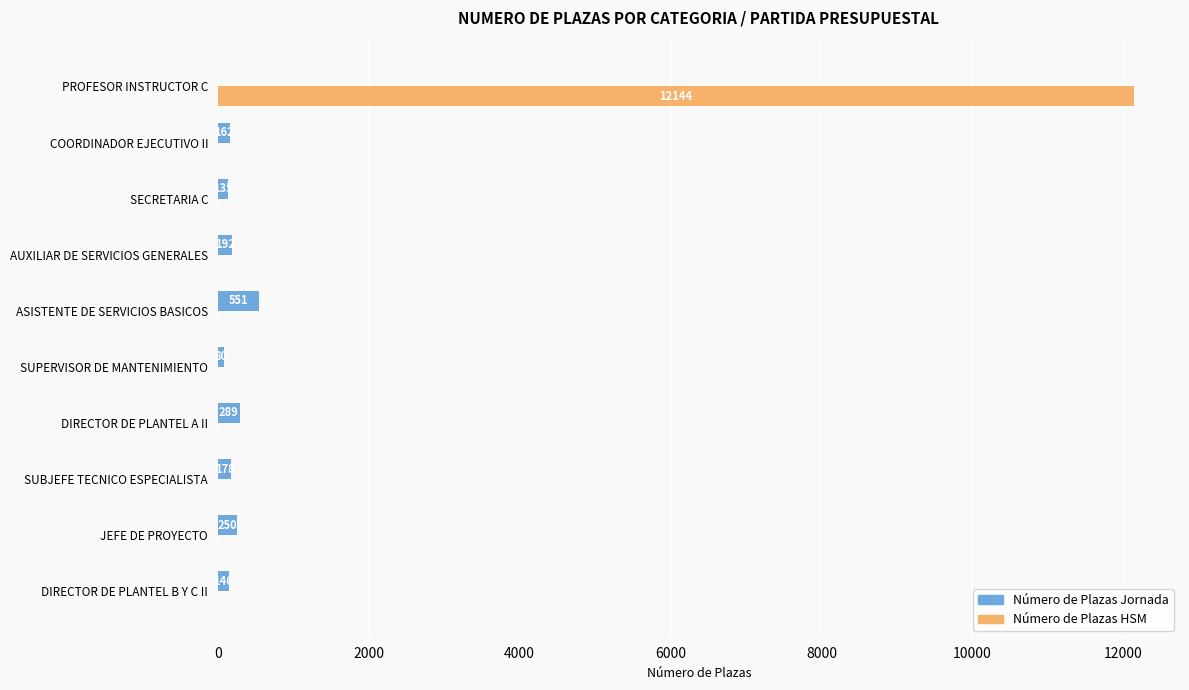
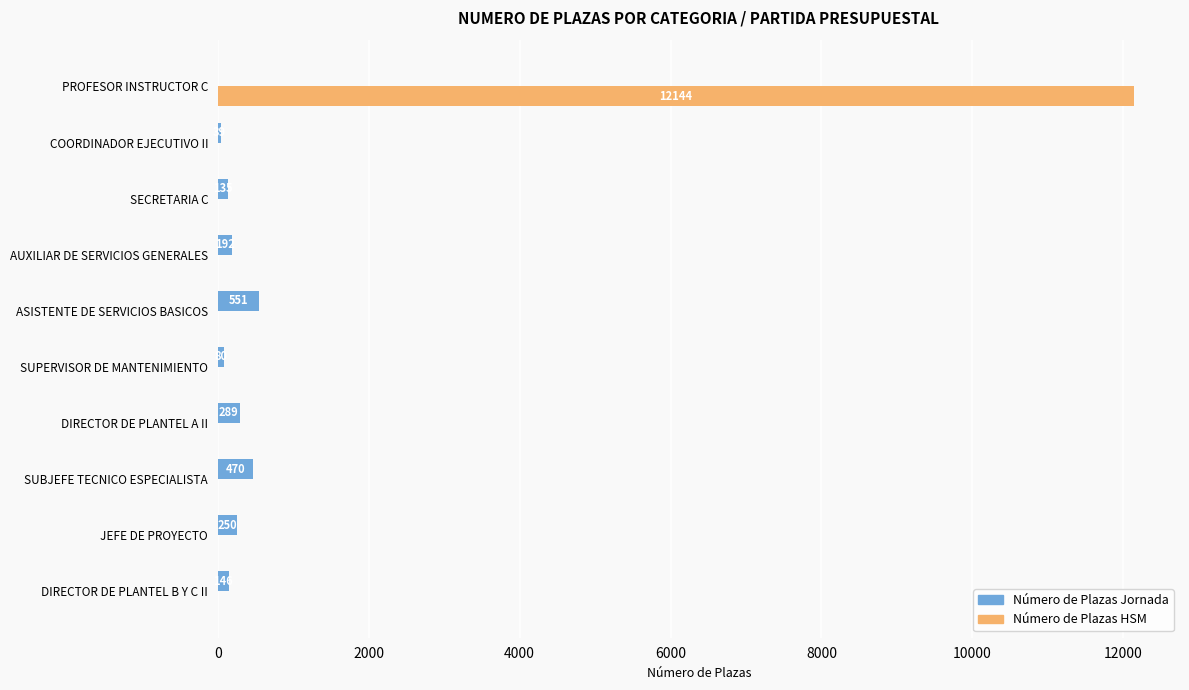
Número de Plazas Jornada, COORDINADOR EJECUTIVO II: 200 -> 0
Número de Plazas Jornada, SUBJEFE TECNICO ESPECIALISTA: 178 -> 470
